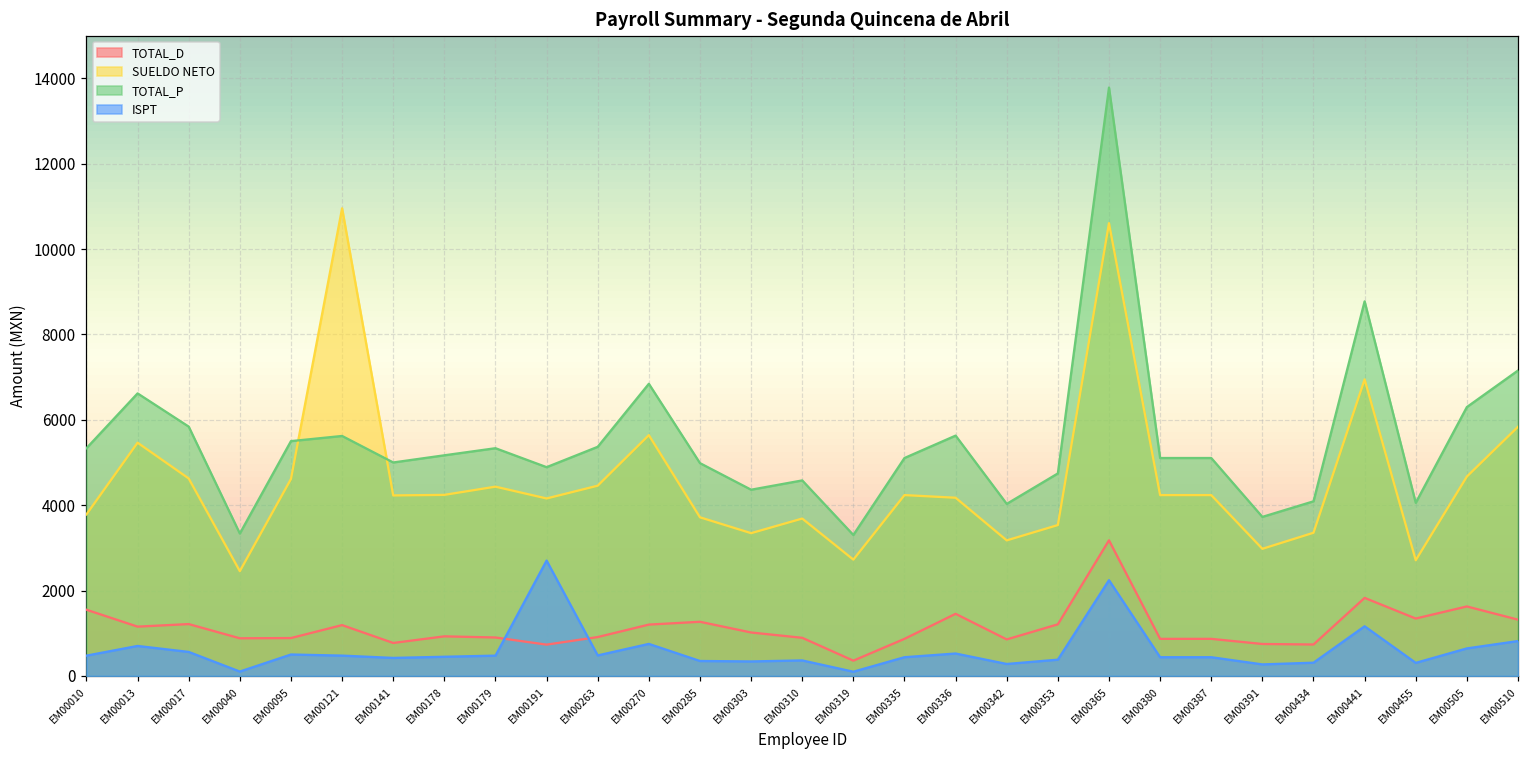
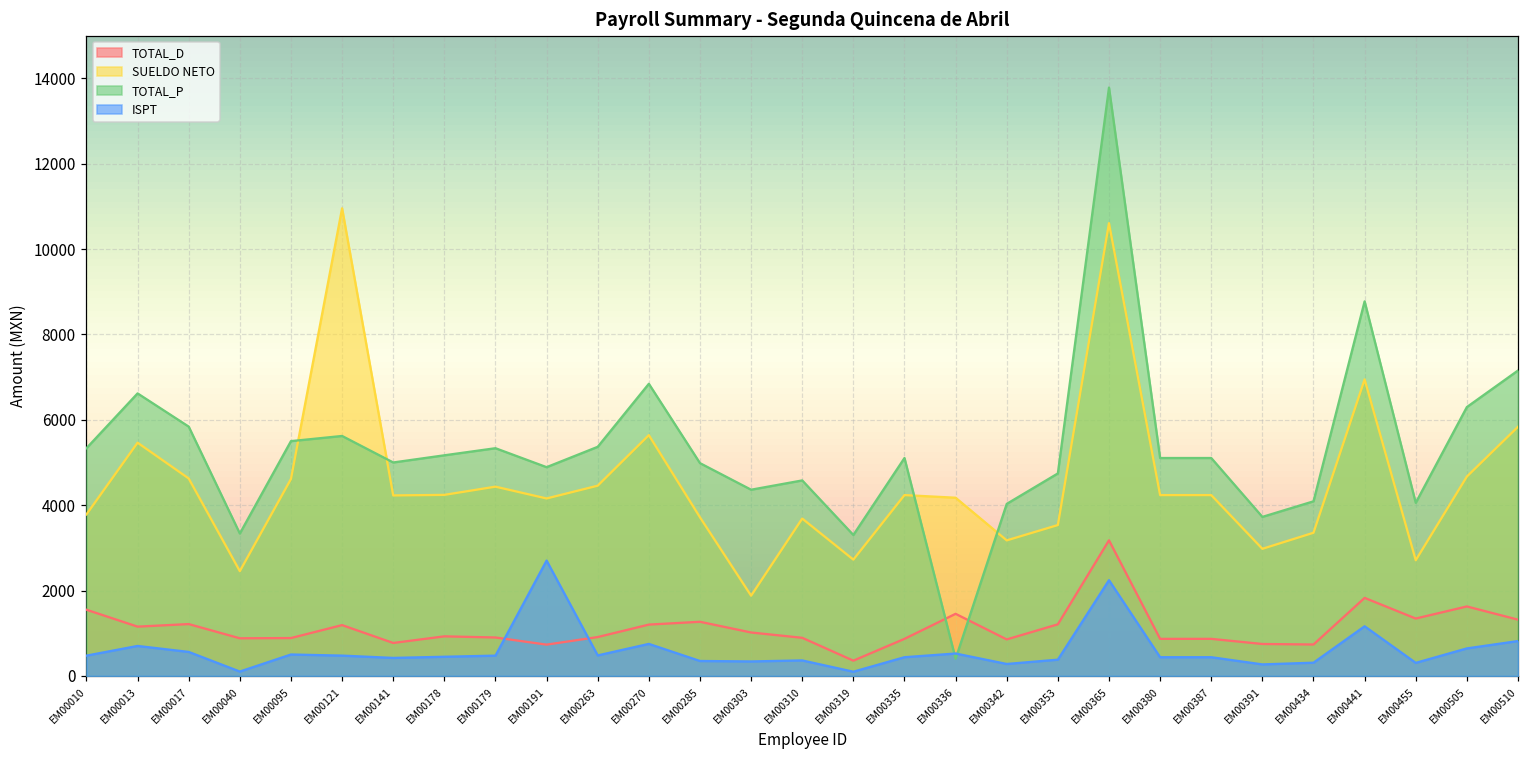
SUELDO NETO, EM00303: 3300 -> 1900
TOTAL_P, EM00336: 5600 -> 400
